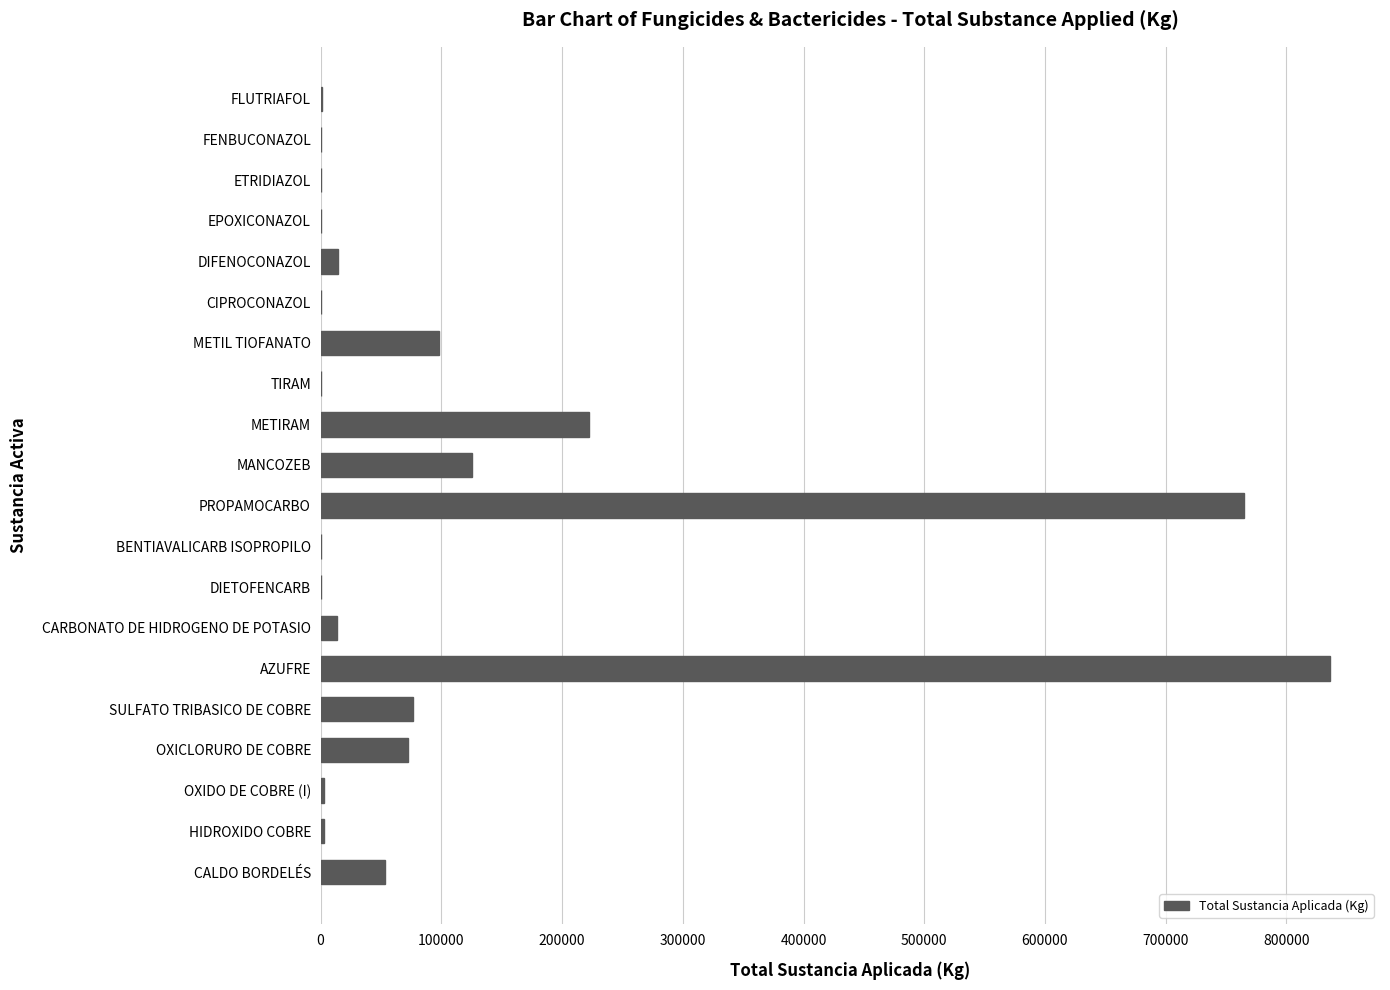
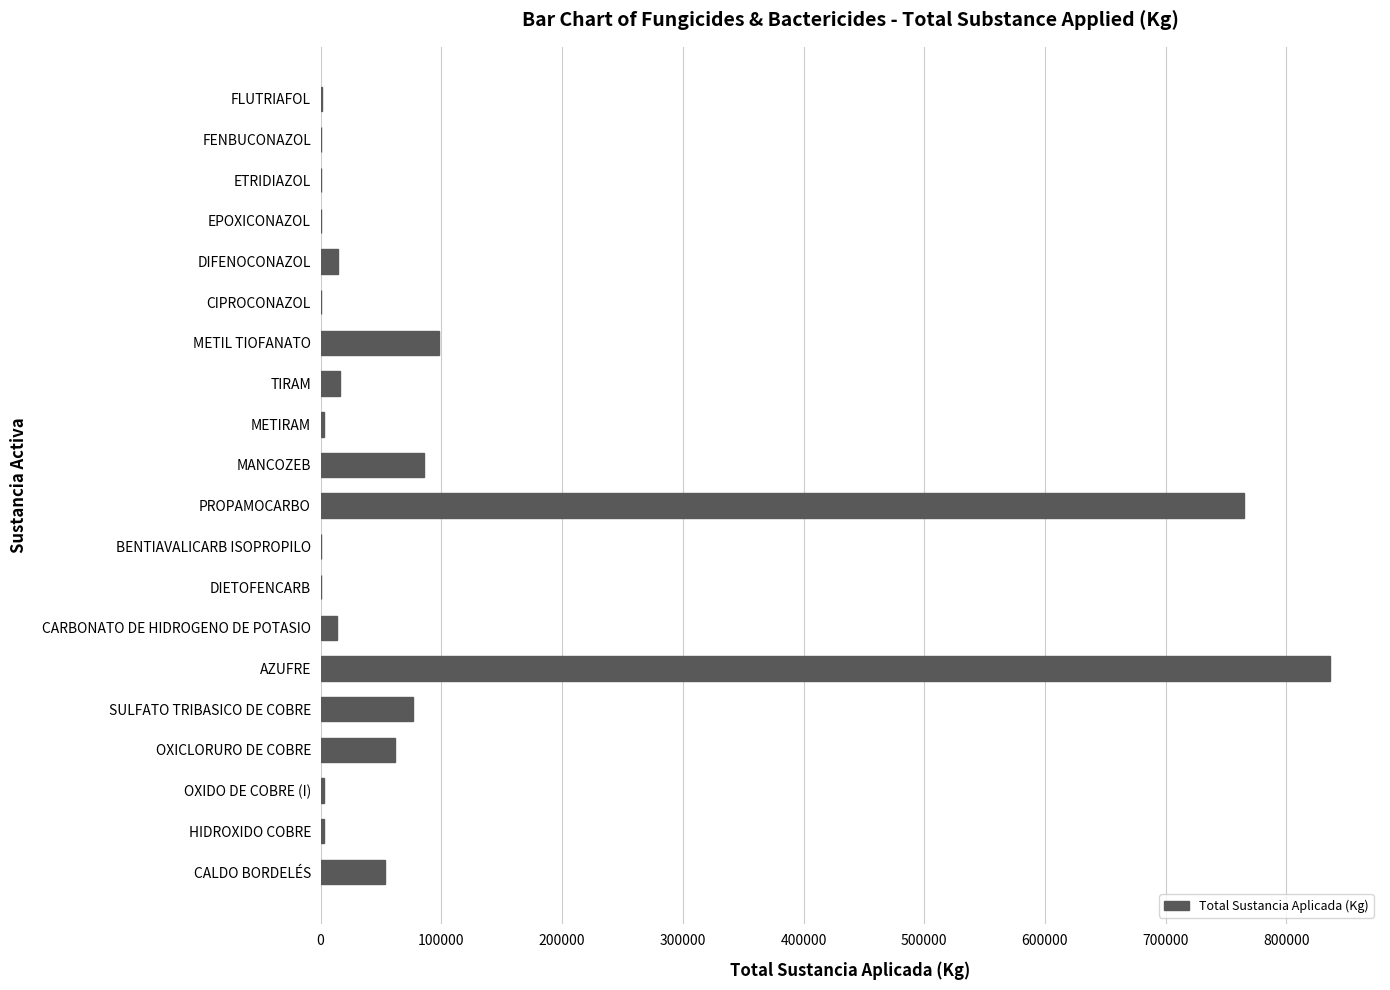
TIRAM: 0 -> 16000
METIRAM: 222000 -> 3000
MANCOZEB: 125000 -> 86000
OXICLORURO DE COBRE: 72000 -> 62000
